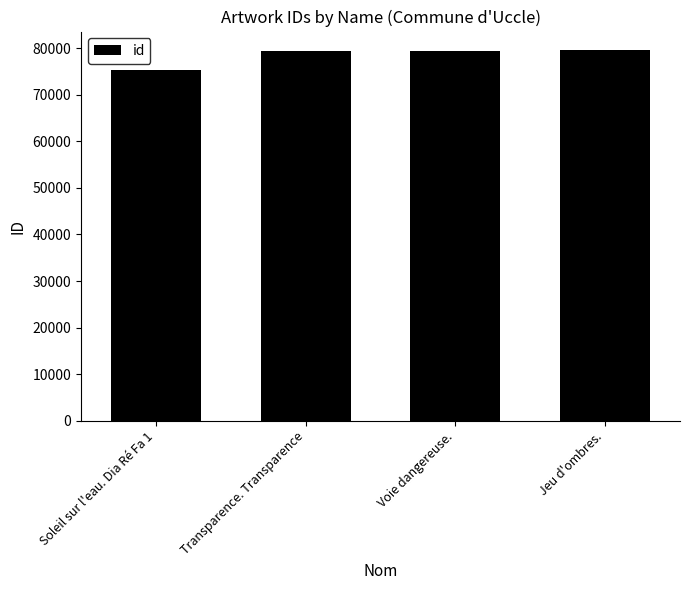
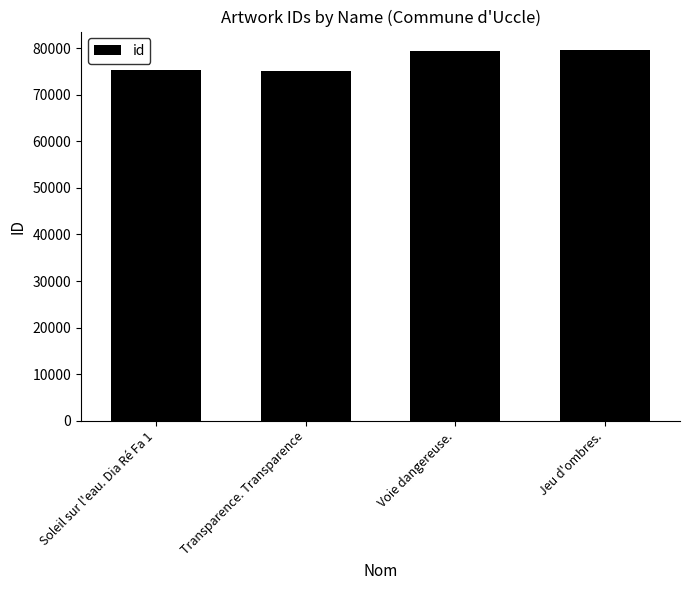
Transparence. Transparence: 79000 -> 75000
